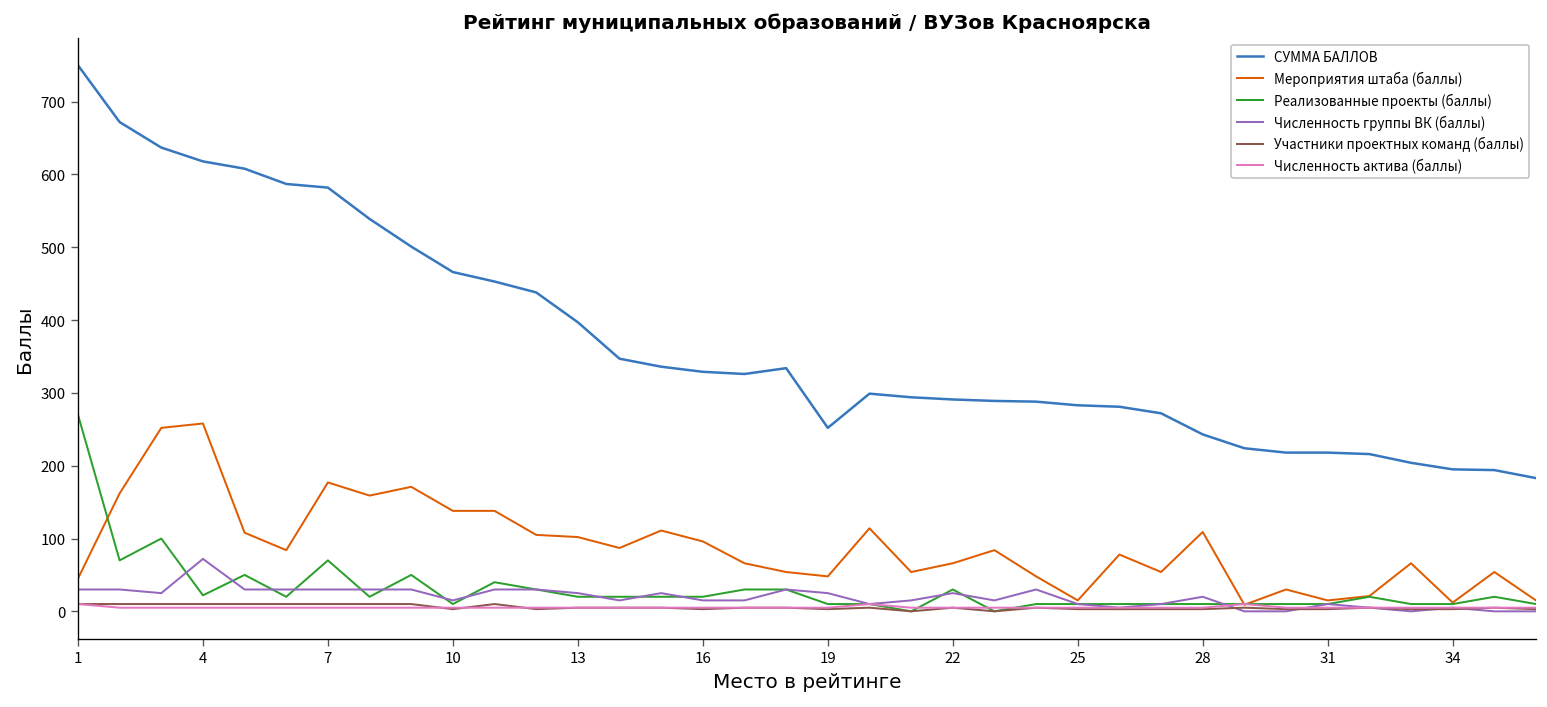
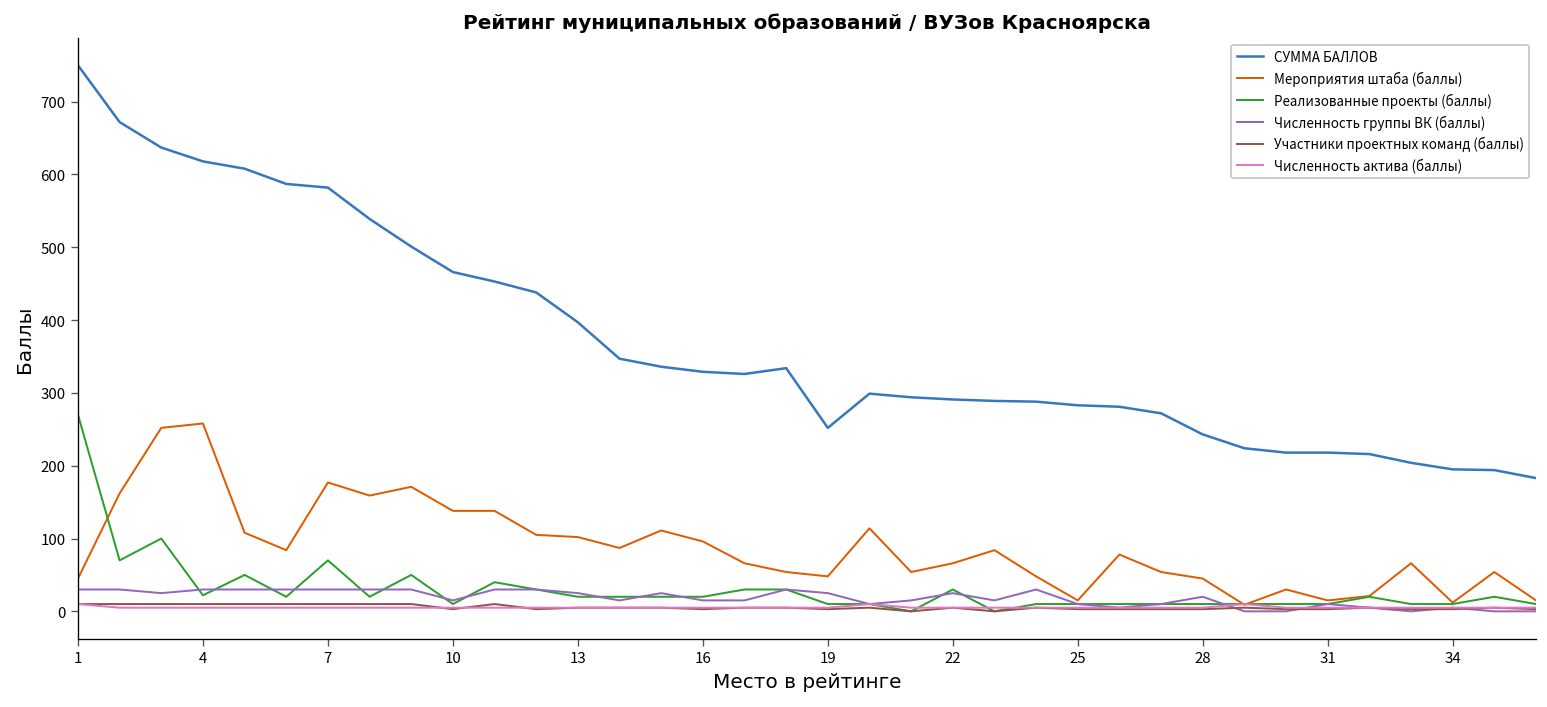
Численность группы ВК (баллы), 4: 70 -> 30
Мероприятия штаба (баллы), 28: 110 -> 50
